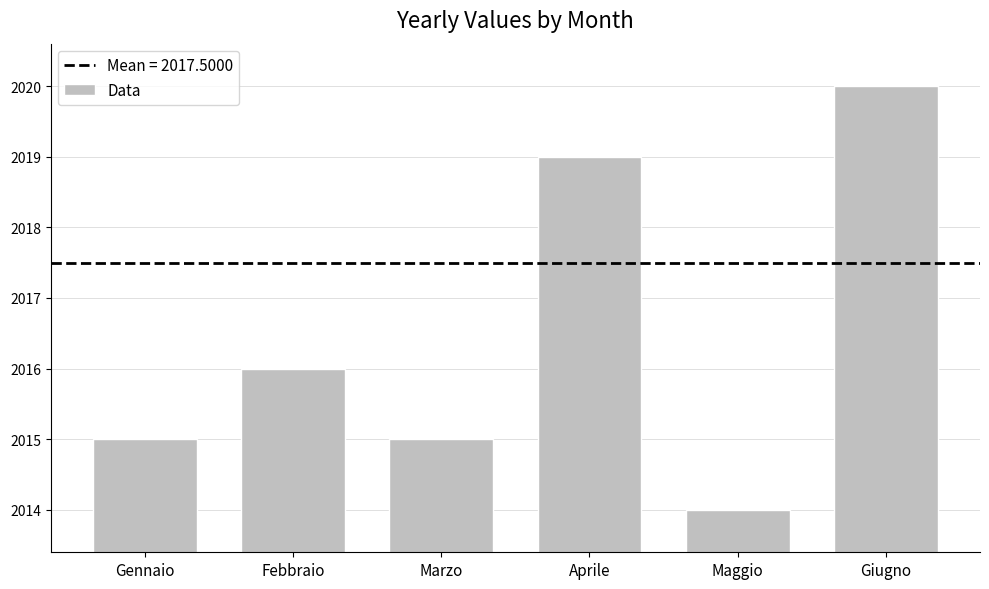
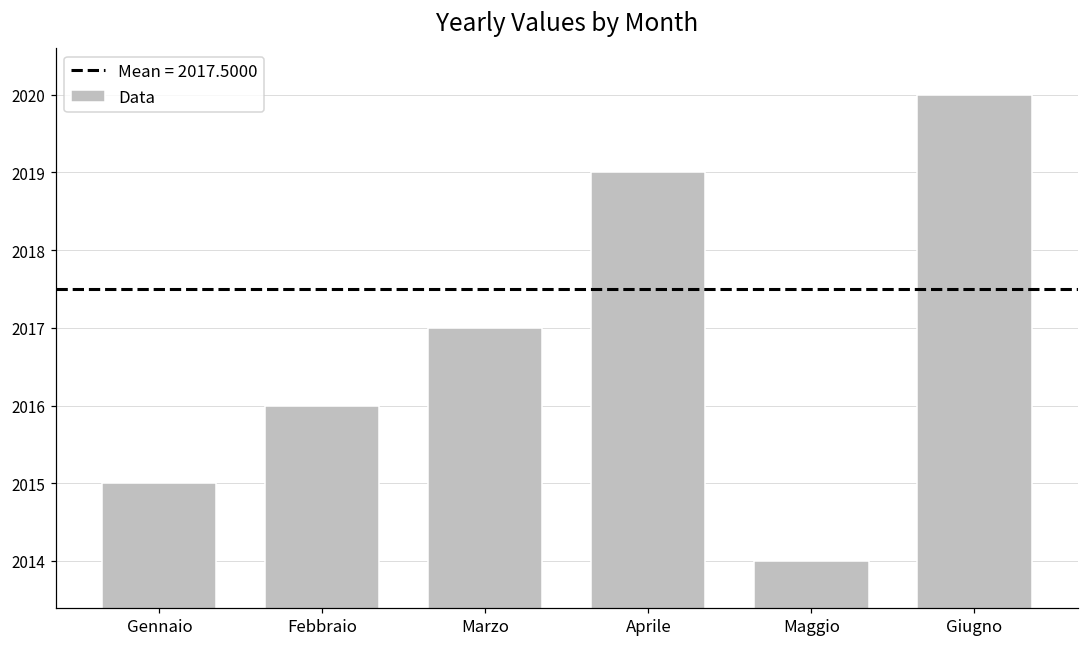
Marzo: 2015 -> 2017
